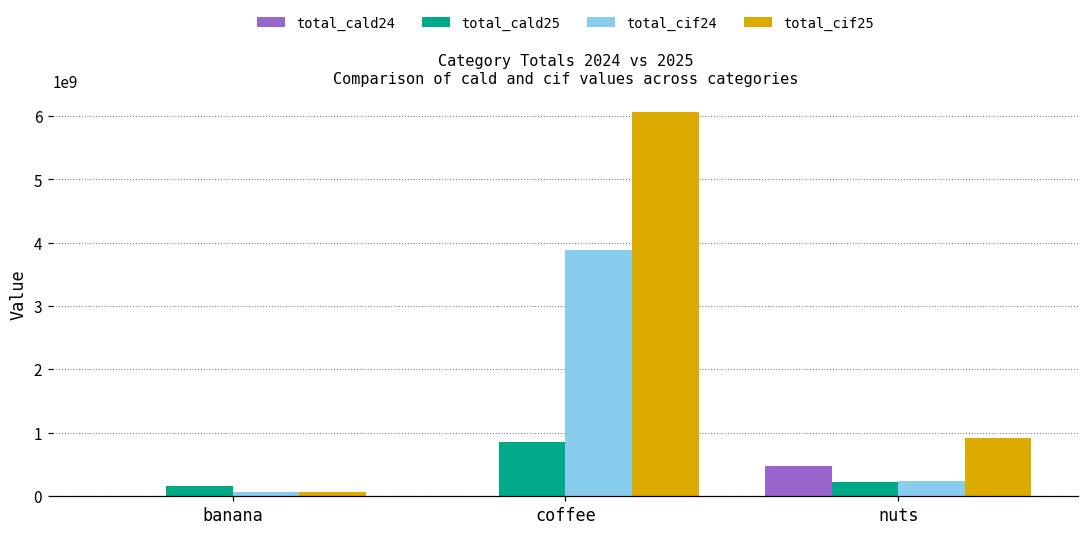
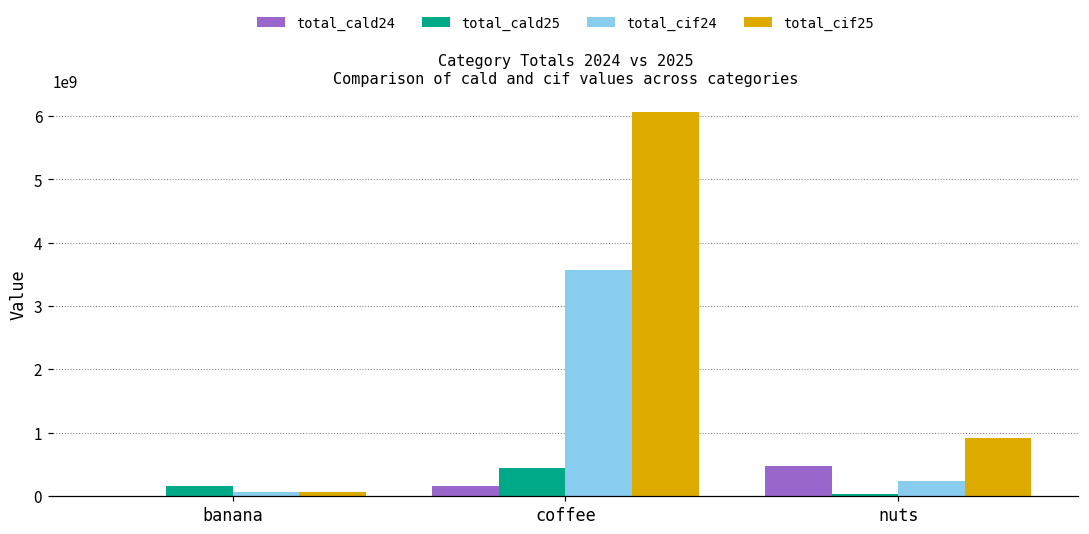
total_cald24, coffee: 0 -> 200000000
total_cald25, coffee: 800000000 -> 400000000
total_cif24, coffee: 3900000000 -> 3600000000
total_cald25, nuts: 200000000 -> 0
